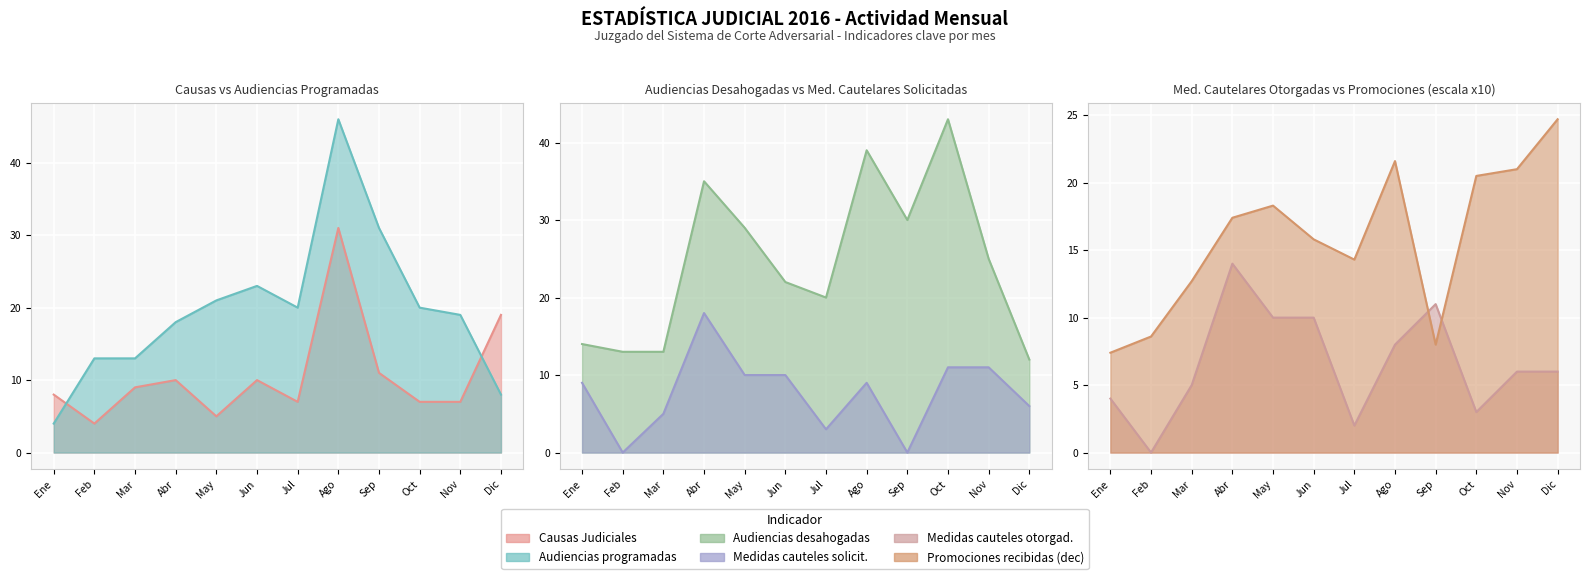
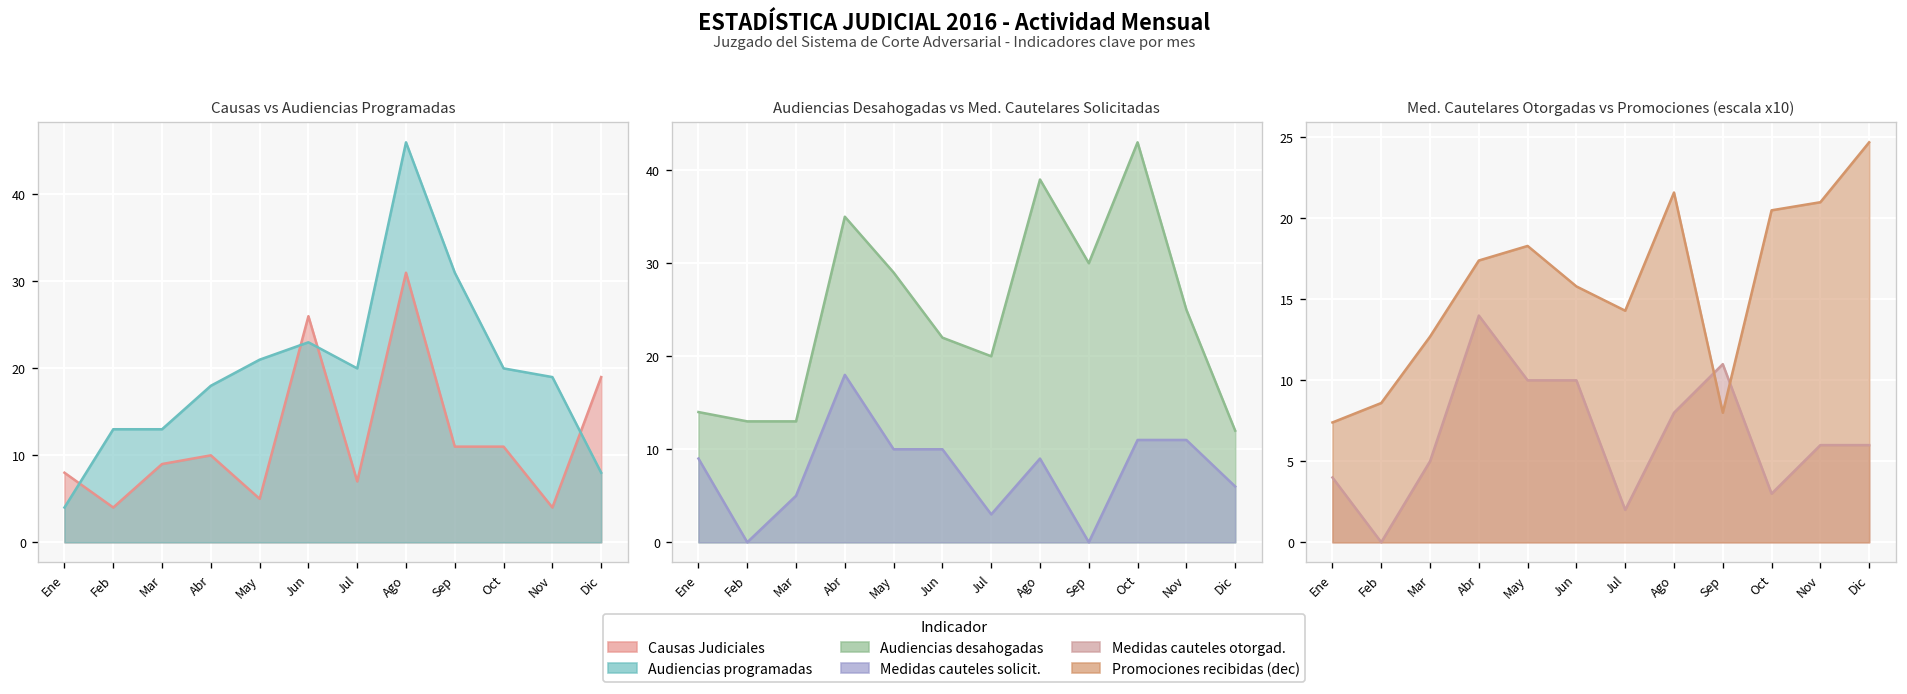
Causas vs Audiencias Programadas, Causas Judiciales, Jun: 10 -> 26
Causas vs Audiencias Programadas, Causas Judiciales, Oct: 7 -> 11
Causas vs Audiencias Programadas, Causas Judiciales, Nov: 7 -> 4
